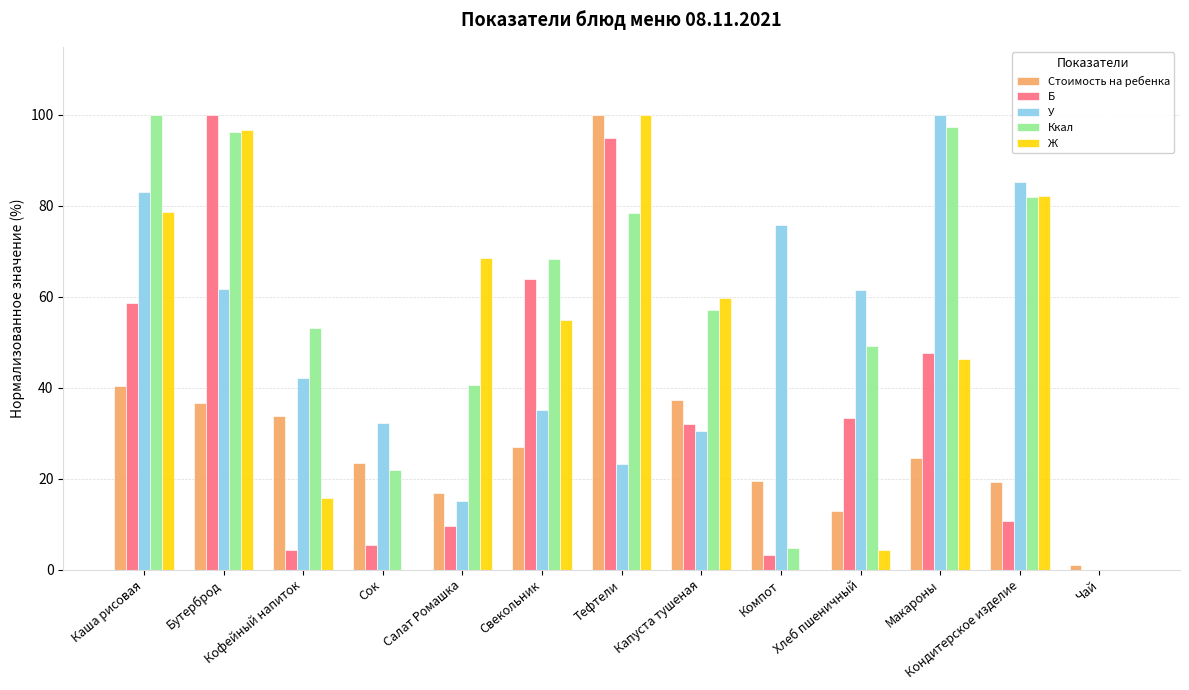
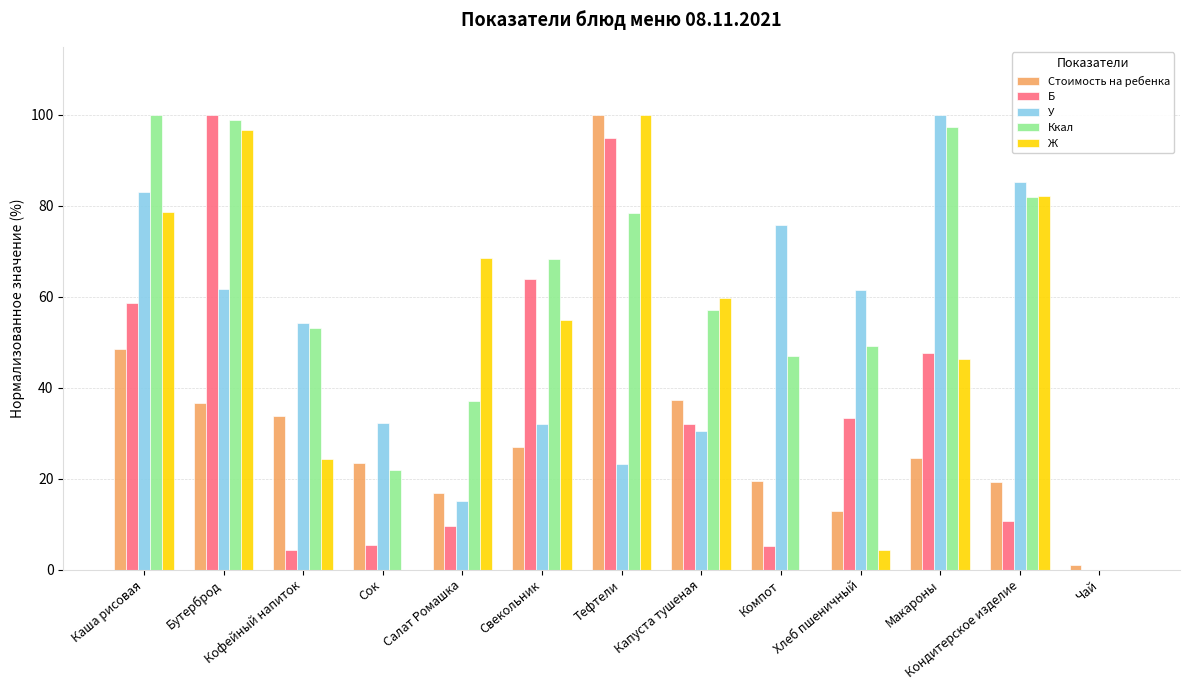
Стоимость на ребенка, Каша рисовая: 40 -> 49
Ккал, Бутерброд: 96 -> 99
У, Кофейный напиток: 42 -> 54
Ж, Кофейный напиток: 16 -> 24
Ккал, Салат Ромашка: 41 -> 37
У, Свекольник: 35 -> 32
Б, Компот: 3 -> 5
Ккал, Компот: 5 -> 47
